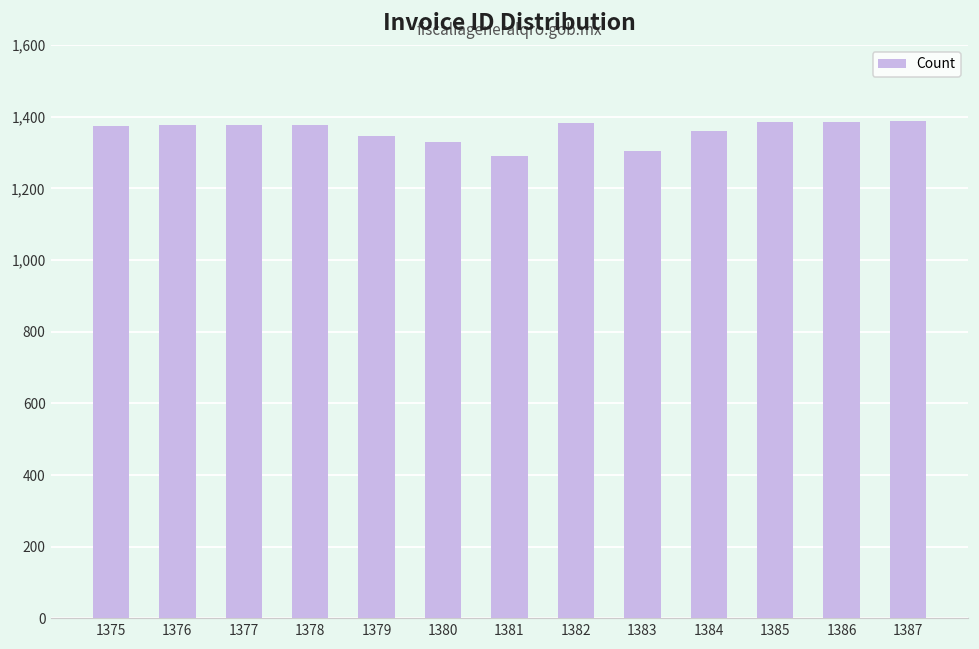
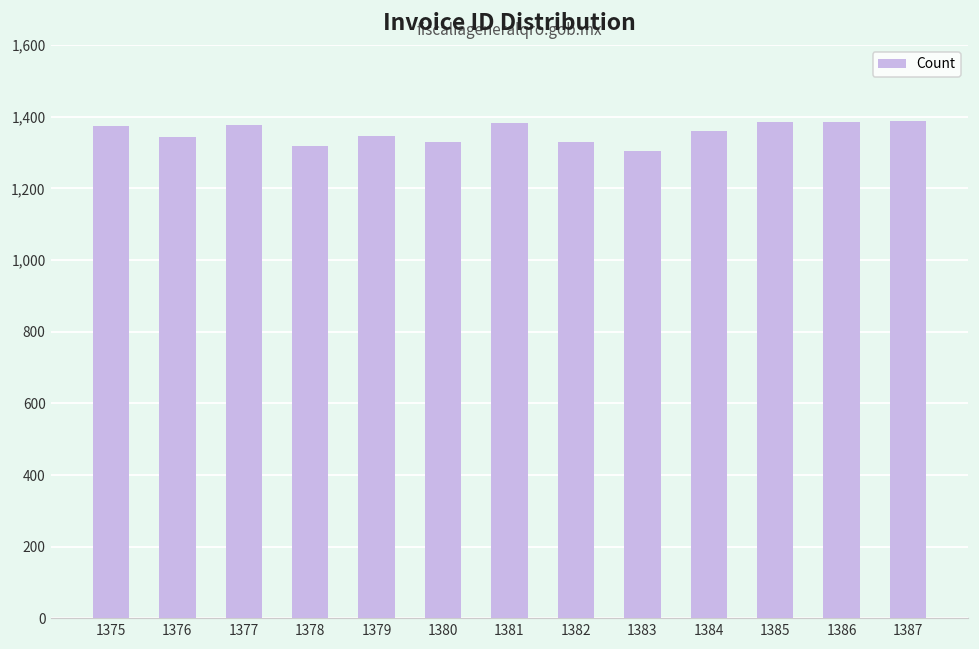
1376: 1,380 -> 1,340
1378: 1,380 -> 1,320
1381: 1,290 -> 1,380
1382: 1,380 -> 1,330
